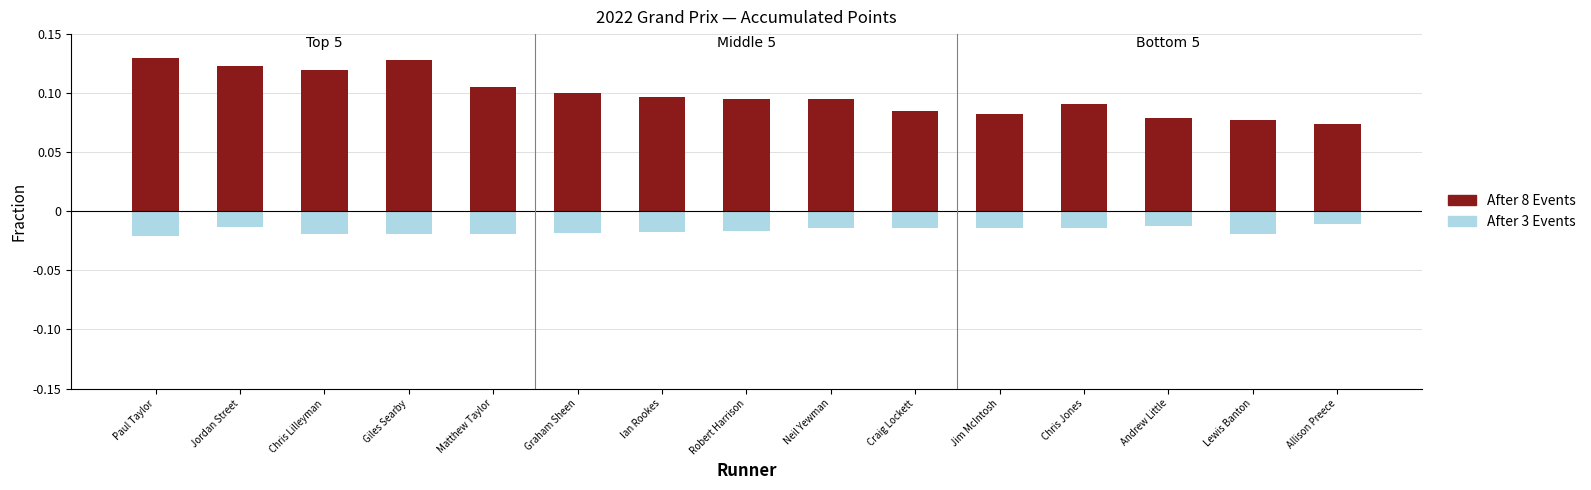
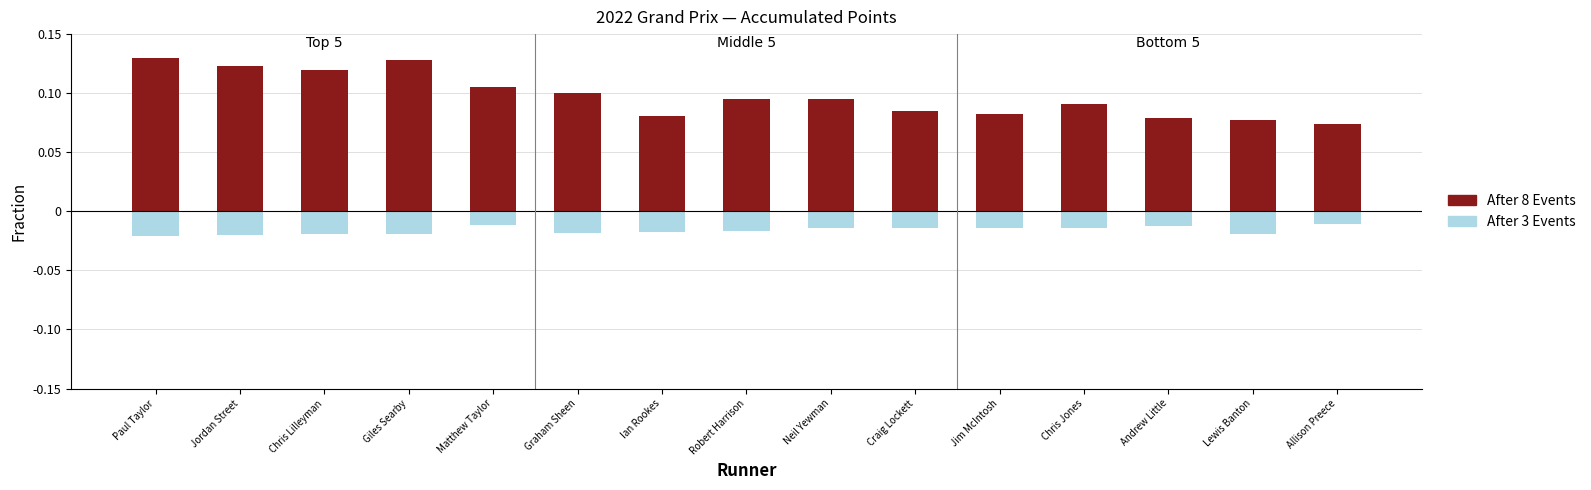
After 3 Events, Jordan Street: -0.013 -> -0.020
After 3 Events, Matthew Taylor: -0.019 -> -0.012
After 8 Events, Ian Rookes: 0.097 -> 0.081
